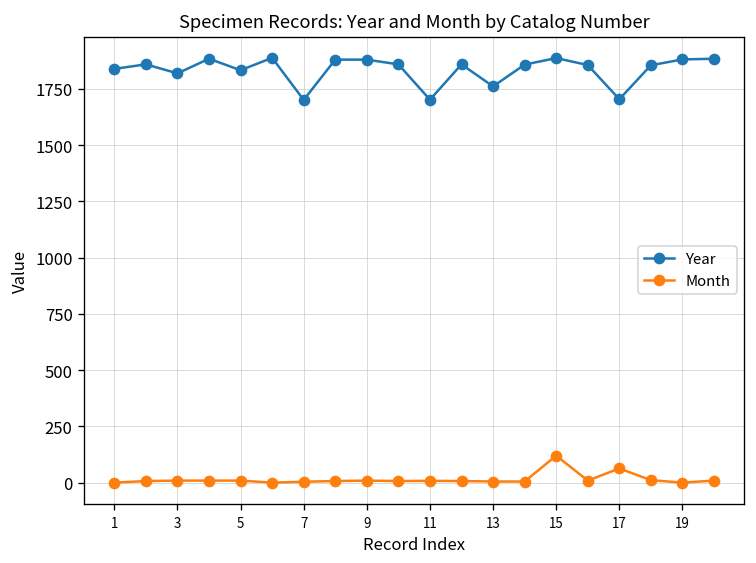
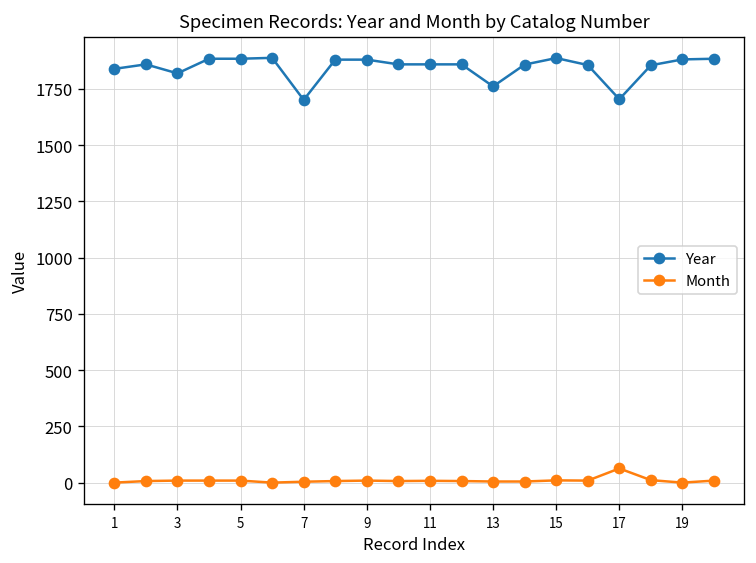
Year, 5: 1830 -> 1880
Year, 11: 1700 -> 1860
Month, 15: 120 -> 10
